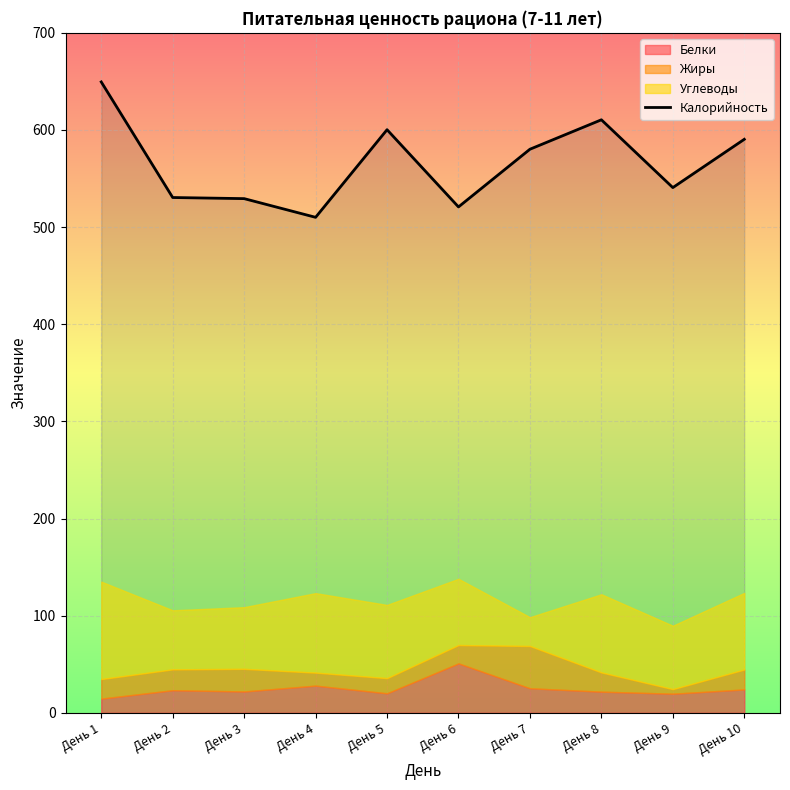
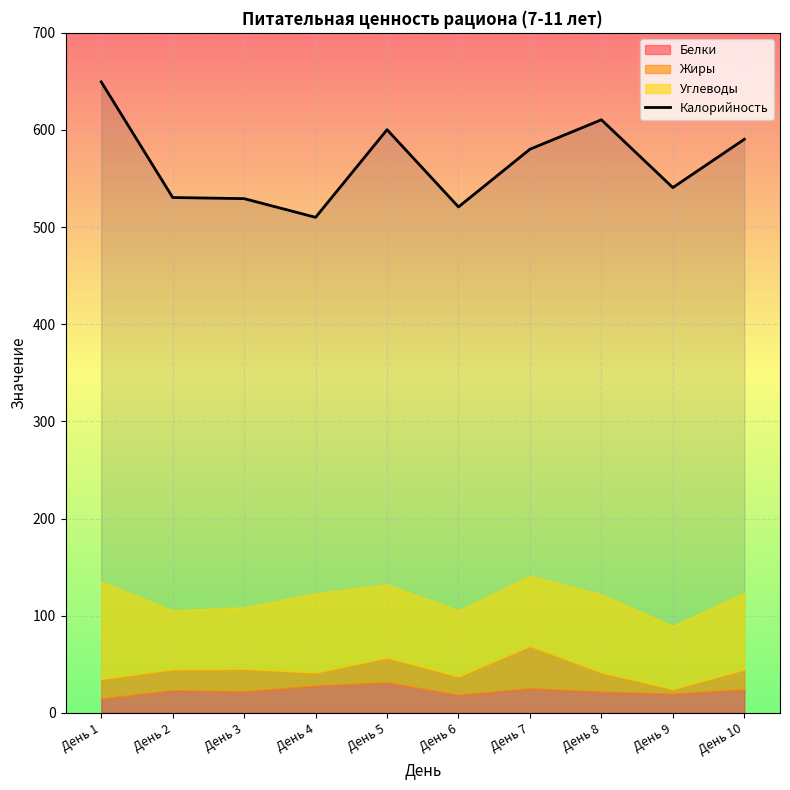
Белки, День 5: 20 -> 30
Жиры, День 5: 20 -> 30
Белки, День 6: 50 -> 20
Углеводы, День 7: 30 -> 70
